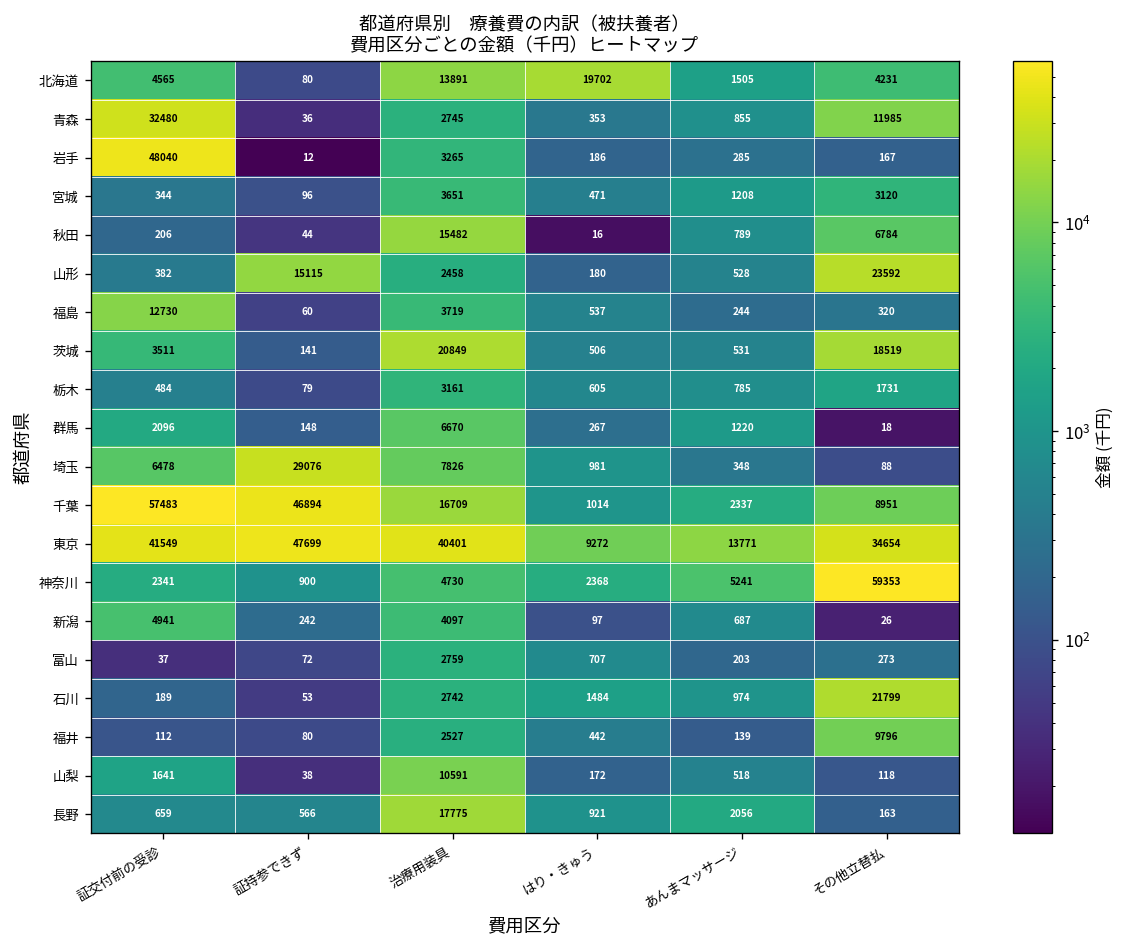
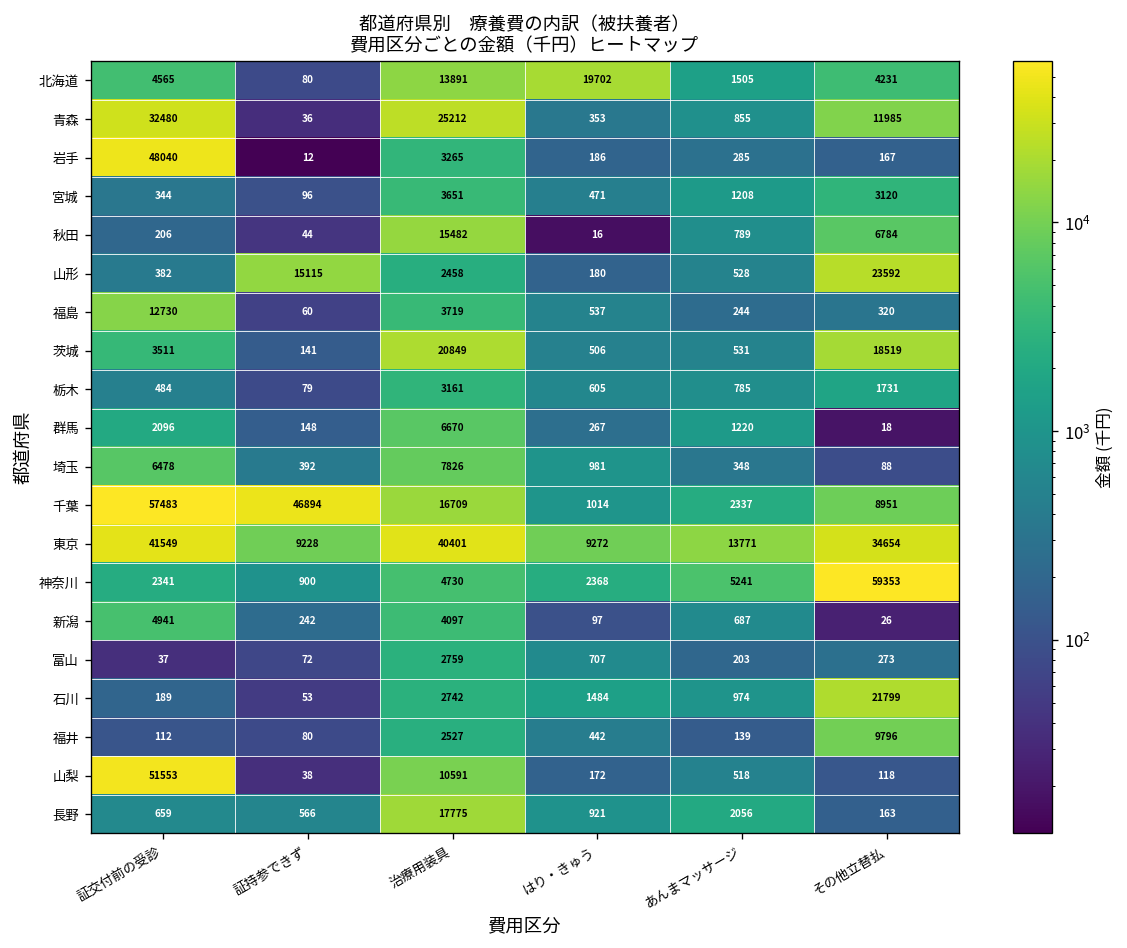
青森, 治療用装具: 2745 -> 25212
埼玉, 証持参できず: 29076 -> 392
東京, 証持参できず: 47699 -> 9228
山梨, 証交付前の受診: 1641 -> 51553
